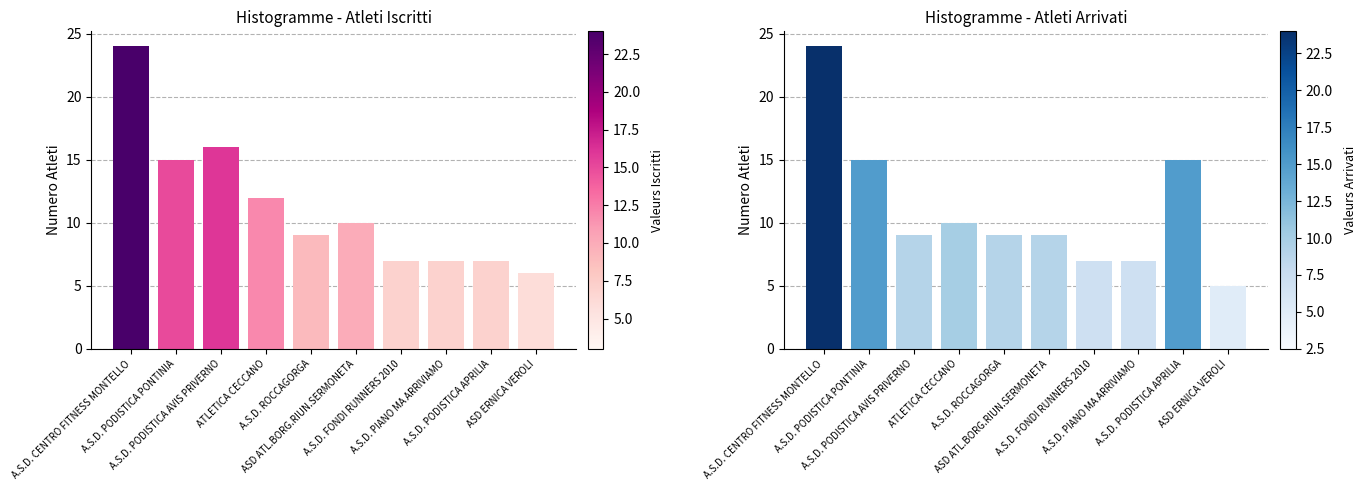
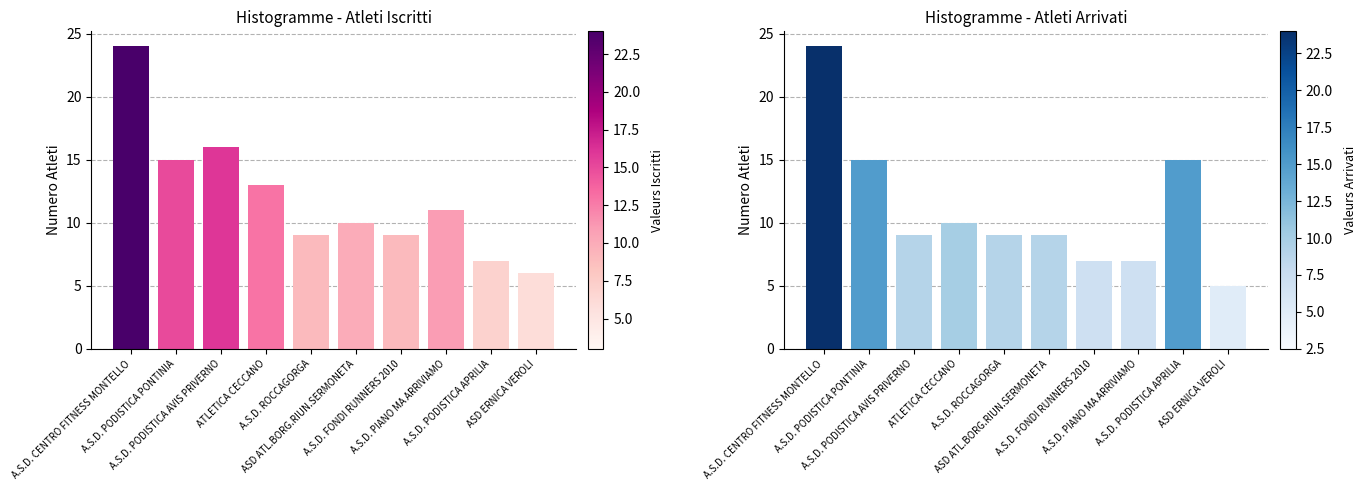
Histogramme - Atleti Iscritti, ATLETICA CECCANO: 12 -> 13
Histogramme - Atleti Iscritti, A.S.D. FONDI RUNNERS 2010: 7 -> 9
Histogramme - Atleti Iscritti, A.S.D. PIANO MA ARRIVIAMO: 7 -> 11
